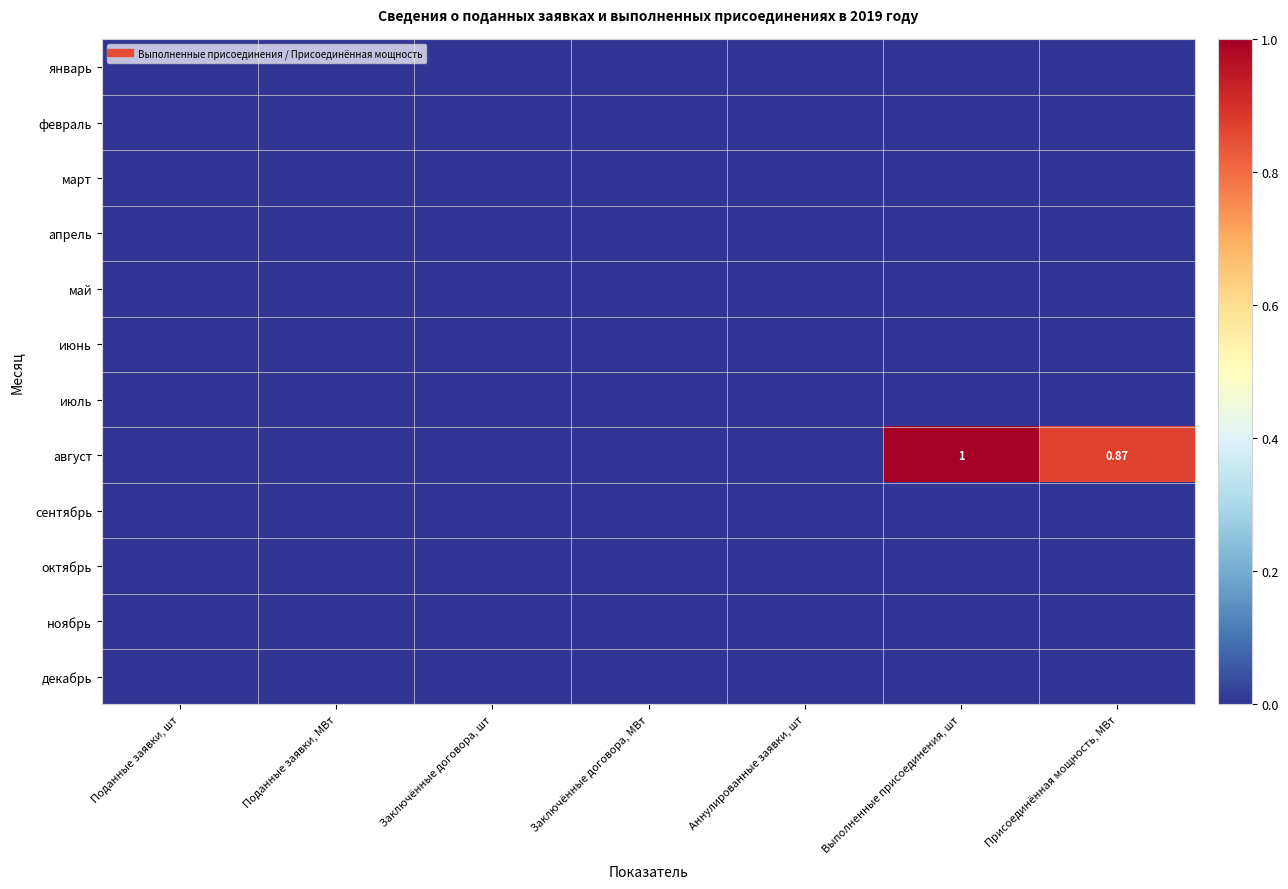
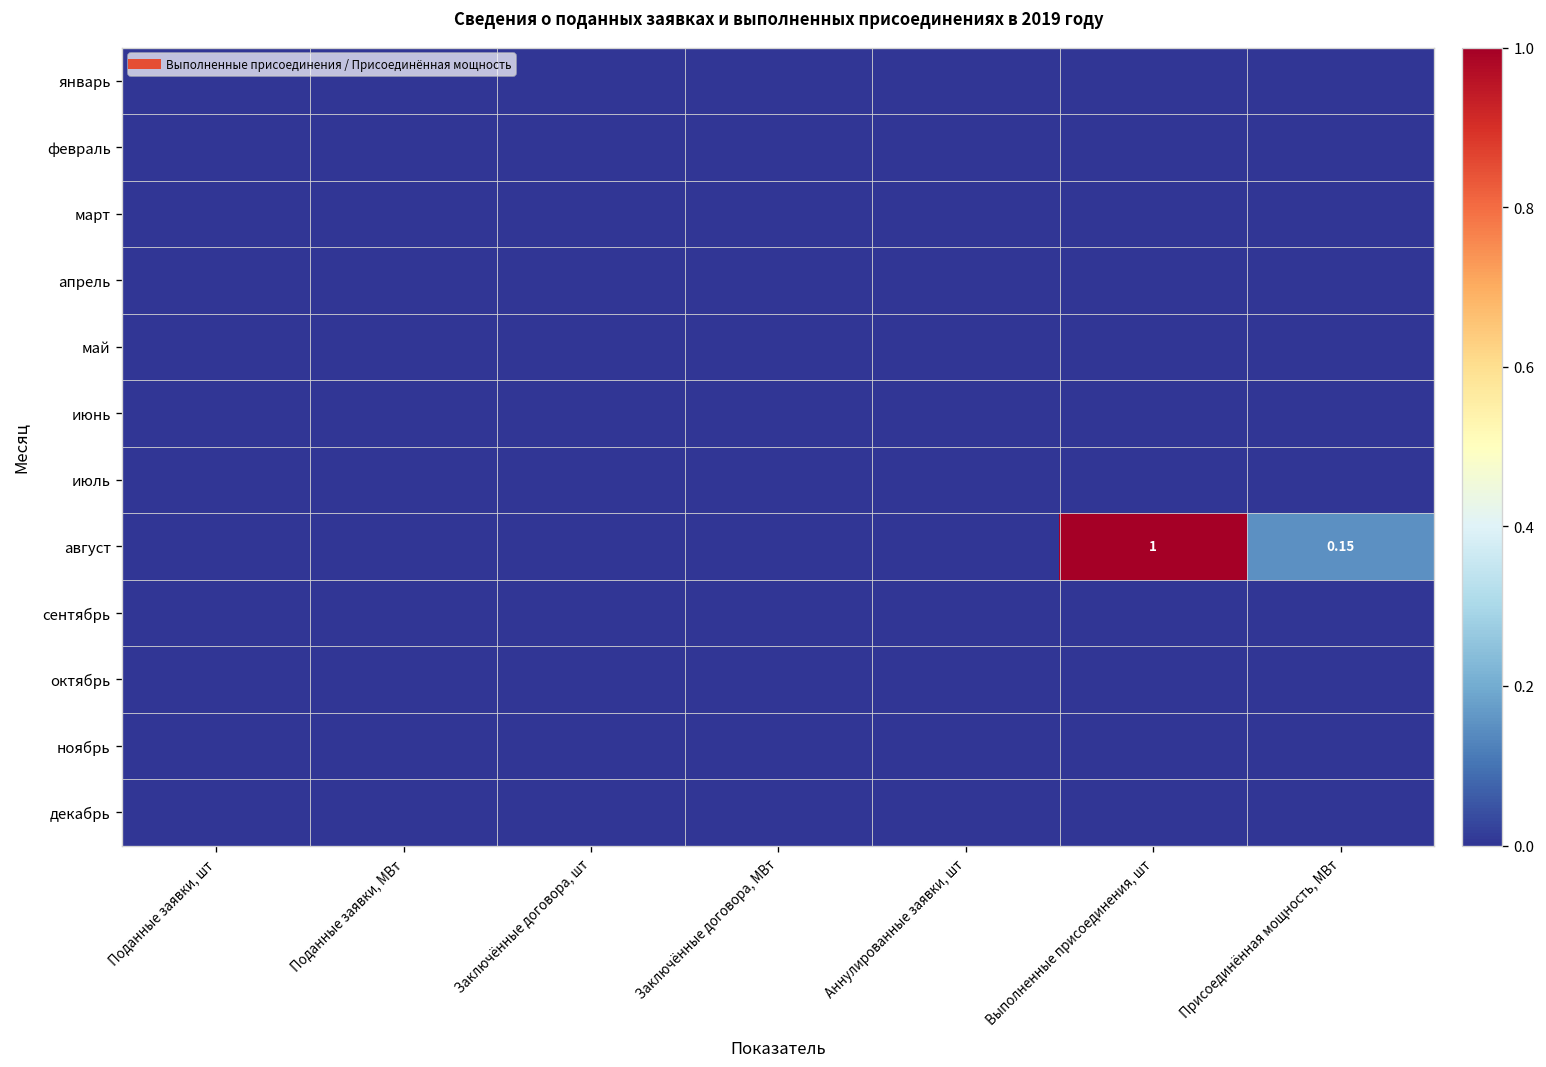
август, Присоединённая мощность, МВт: 0.87 -> 0.15
